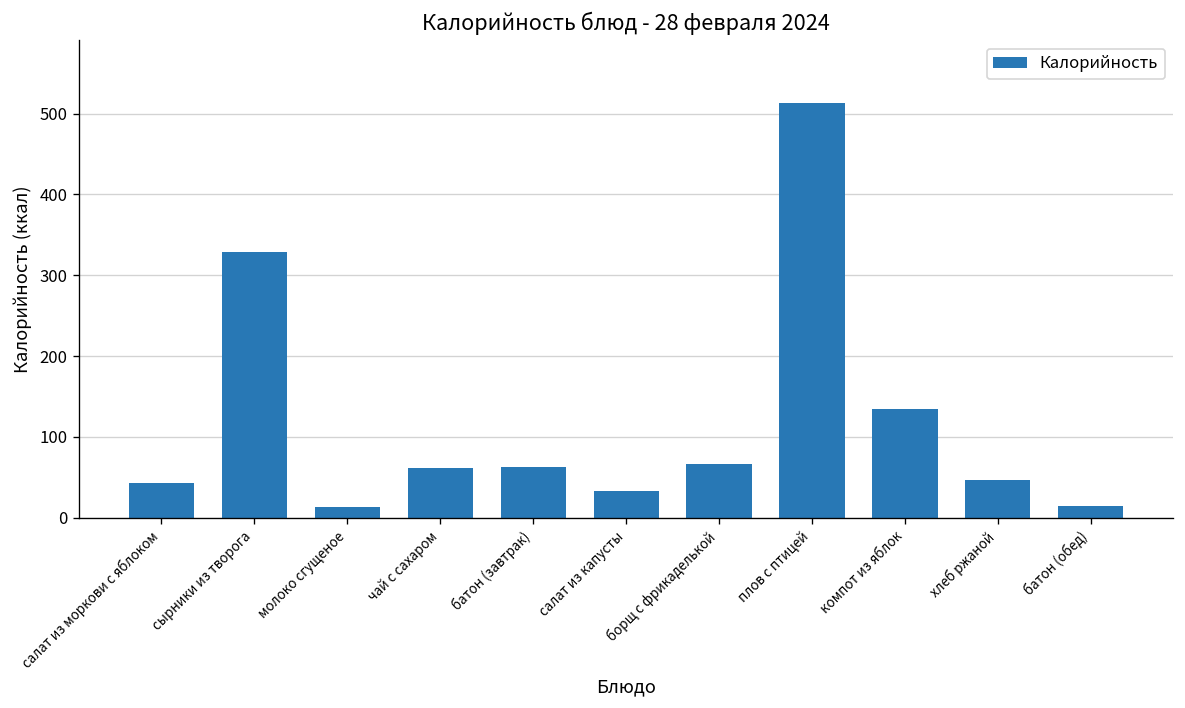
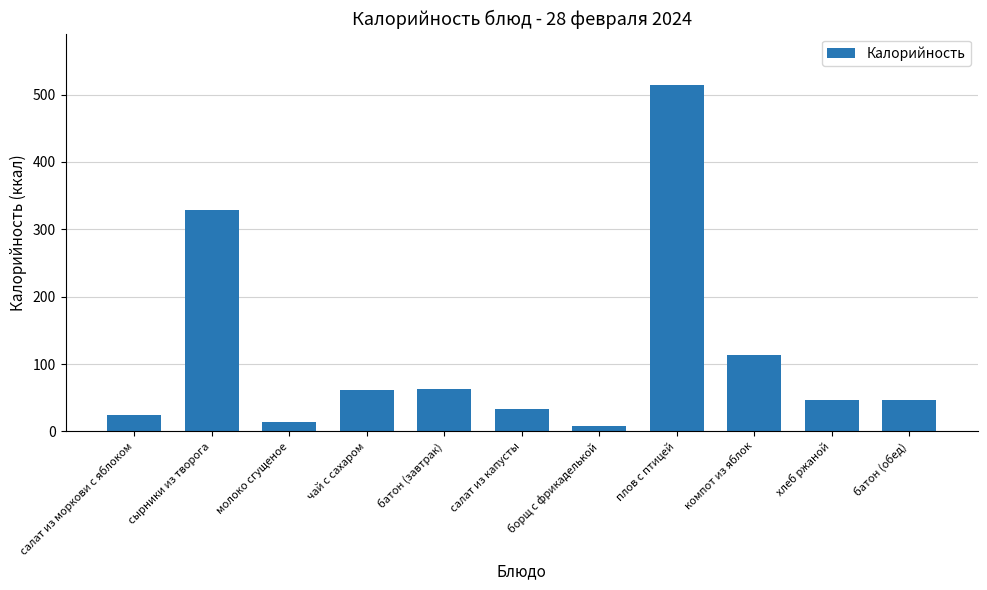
салат из моркови с яблоком: 40 -> 20
борщ с фрикаделькой: 70 -> 10
компот из яблок: 140 -> 110
батон (обед): 10 -> 50
